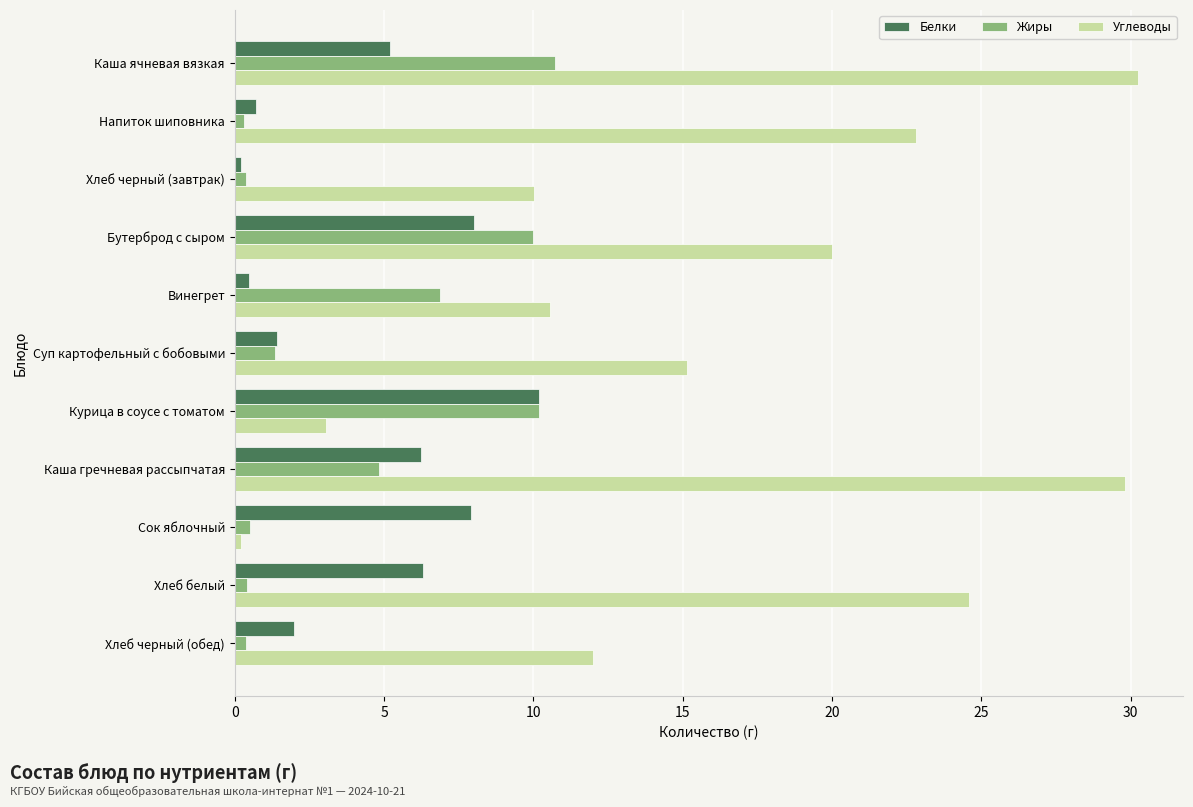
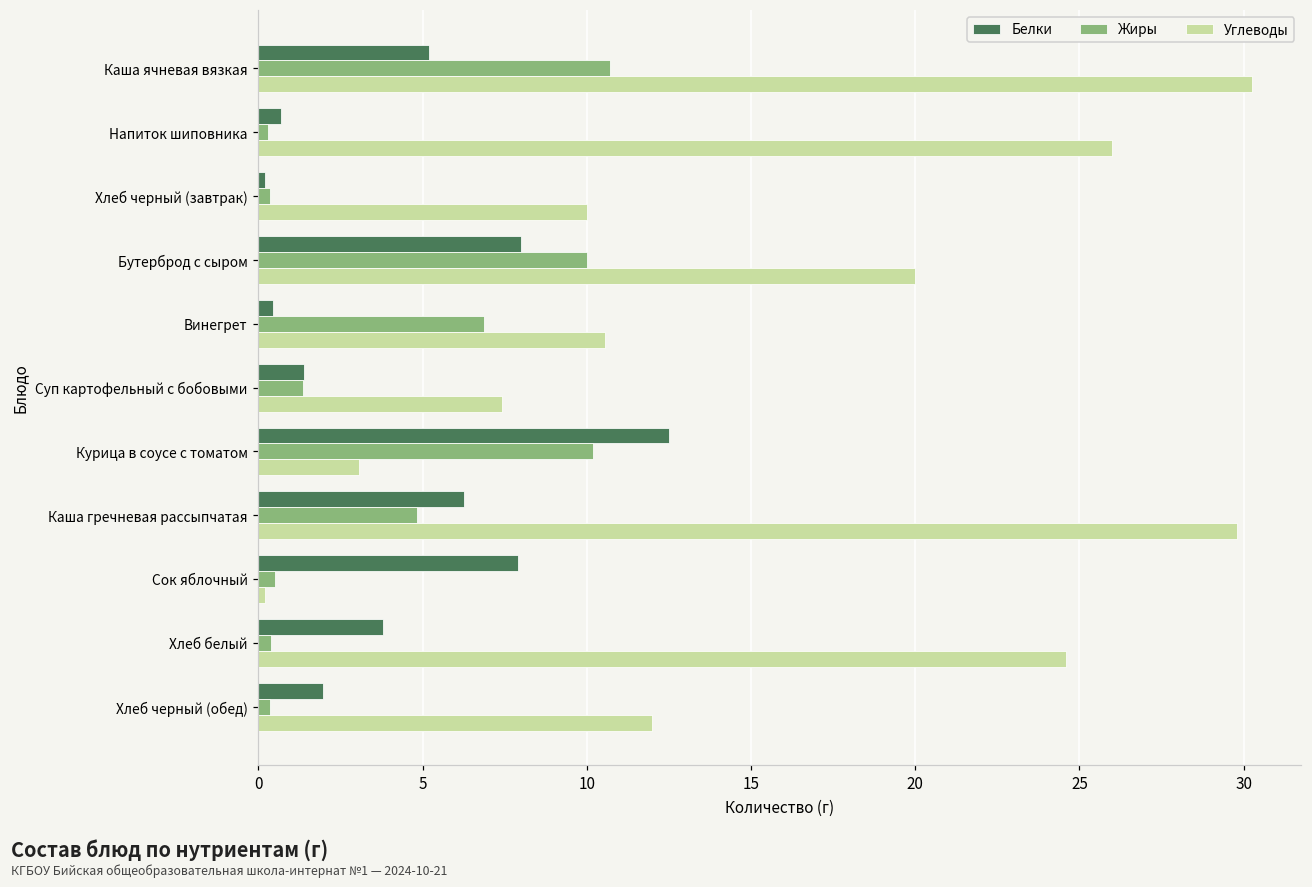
Углеводы, Напиток шиповника: 22.8 -> 26.0
Углеводы, Суп картофельный с бобовыми: 15.1 -> 7.4
Белки, Курица в соусе с томатом: 10.2 -> 12.5
Белки, Хлеб белый: 6.3 -> 3.8
